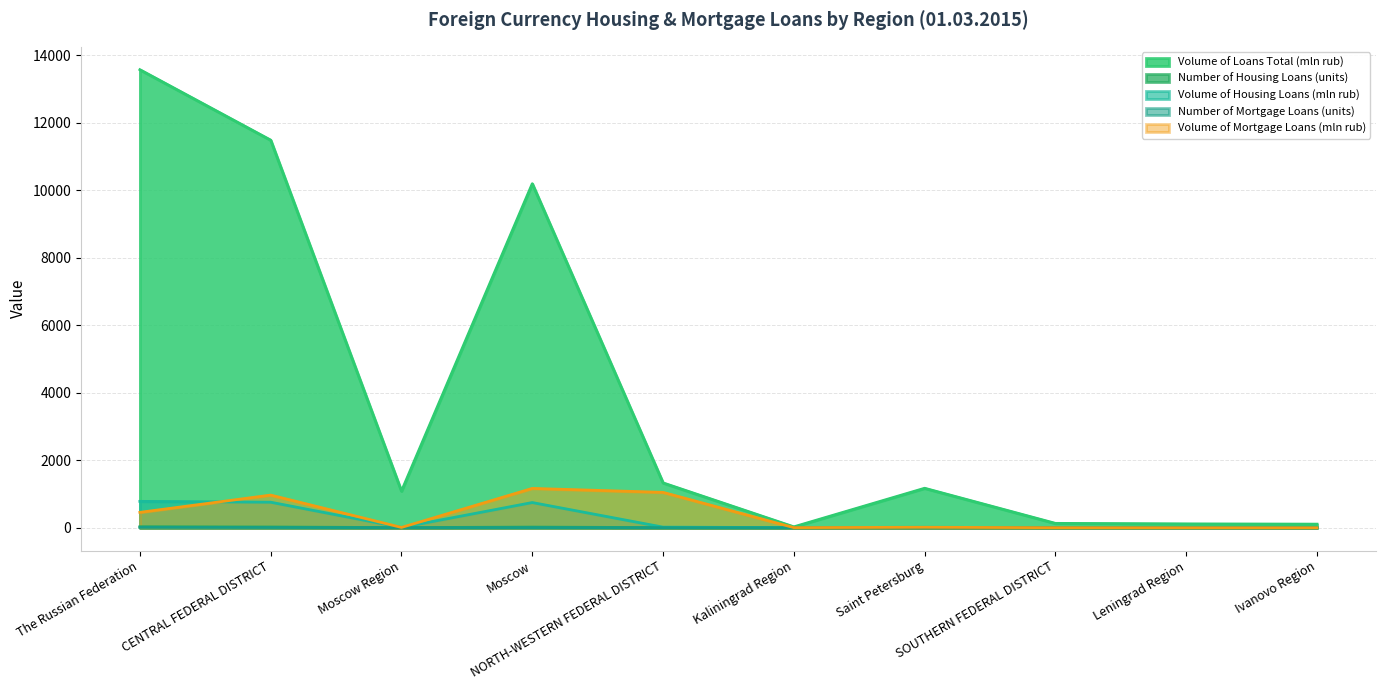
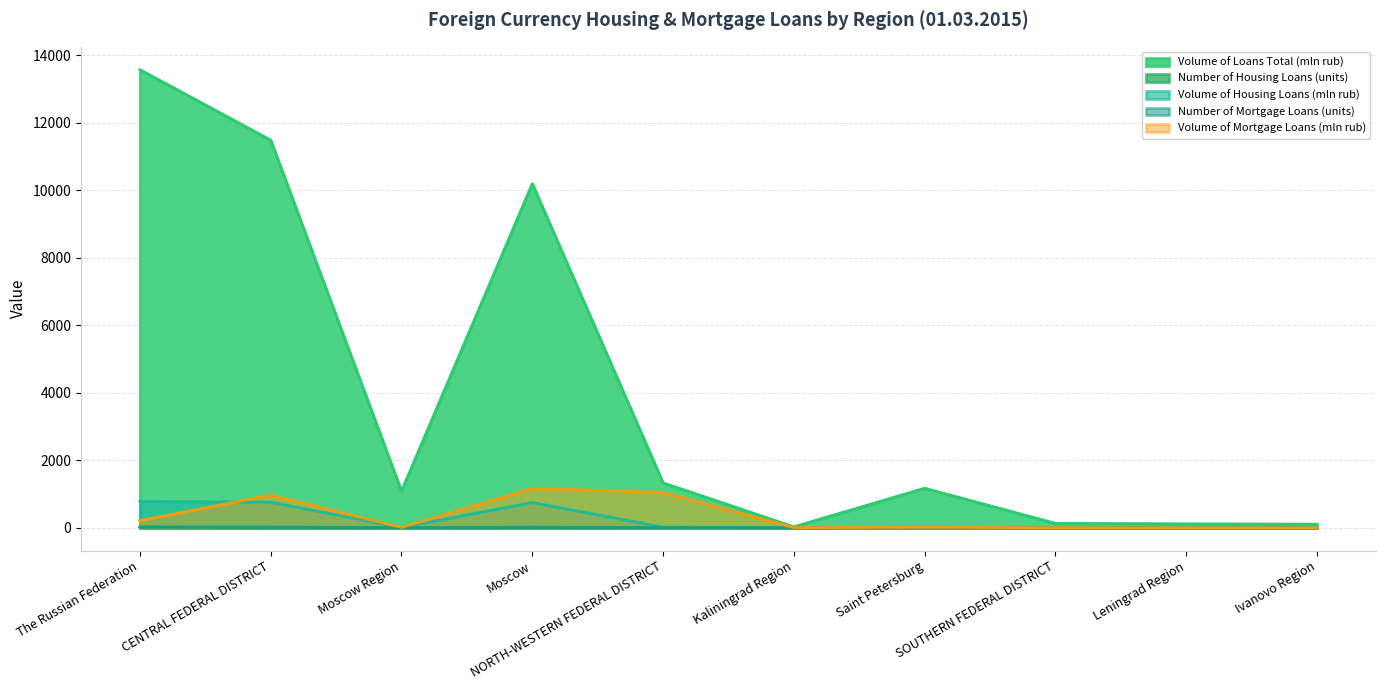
Volume of Mortgage Loans (mln rub), The Russian Federation: 500 -> 200
